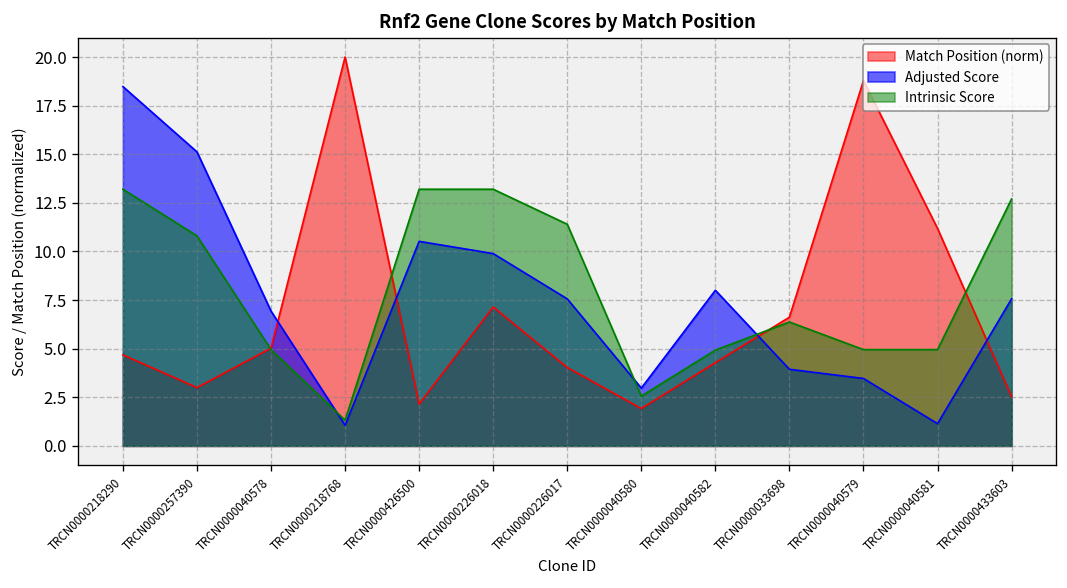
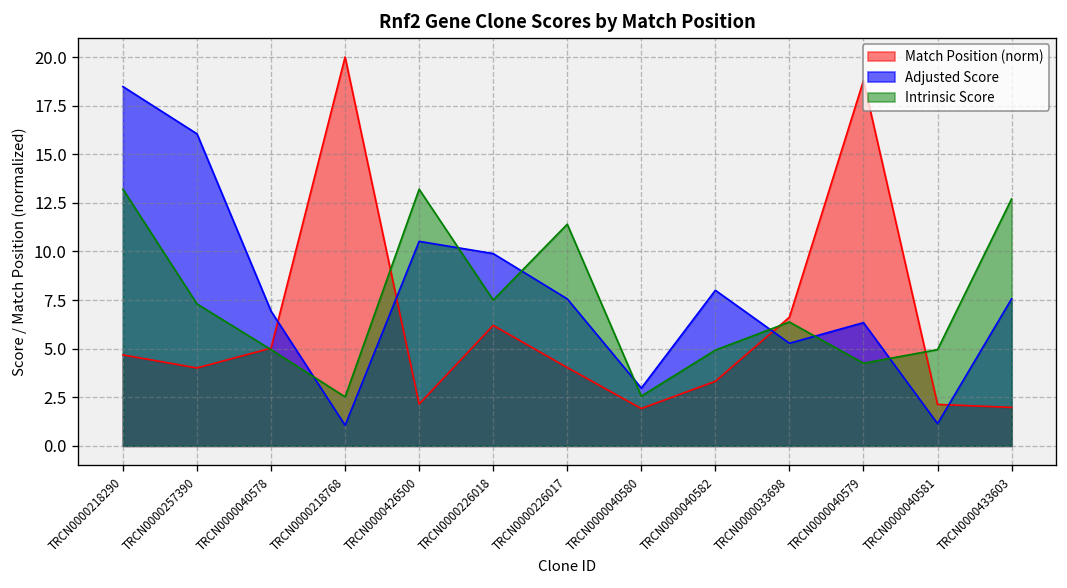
Match Position (norm), TRCN0000257390: 3.0 -> 4.0
Adjusted Score, TRCN0000257390: 15.1 -> 16.1
Intrinsic Score, TRCN0000257390: 10.8 -> 7.3
Intrinsic Score, TRCN0000218768: 1.3 -> 2.5
Match Position (norm), TRCN0000226018: 7.1 -> 6.2
Intrinsic Score, TRCN0000226018: 13.2 -> 7.5
Match Position (norm), TRCN0000040582: 4.3 -> 3.3
Adjusted Score, TRCN0000033698: 3.9 -> 5.3
Adjusted Score, TRCN0000040579: 3.5 -> 6.3
Intrinsic Score, TRCN0000040579: 5.0 -> 4.3
Match Position (norm), TRCN0000040581: 11.2 -> 2.1
Match Position (norm), TRCN0000433603: 2.5 -> 2.0
